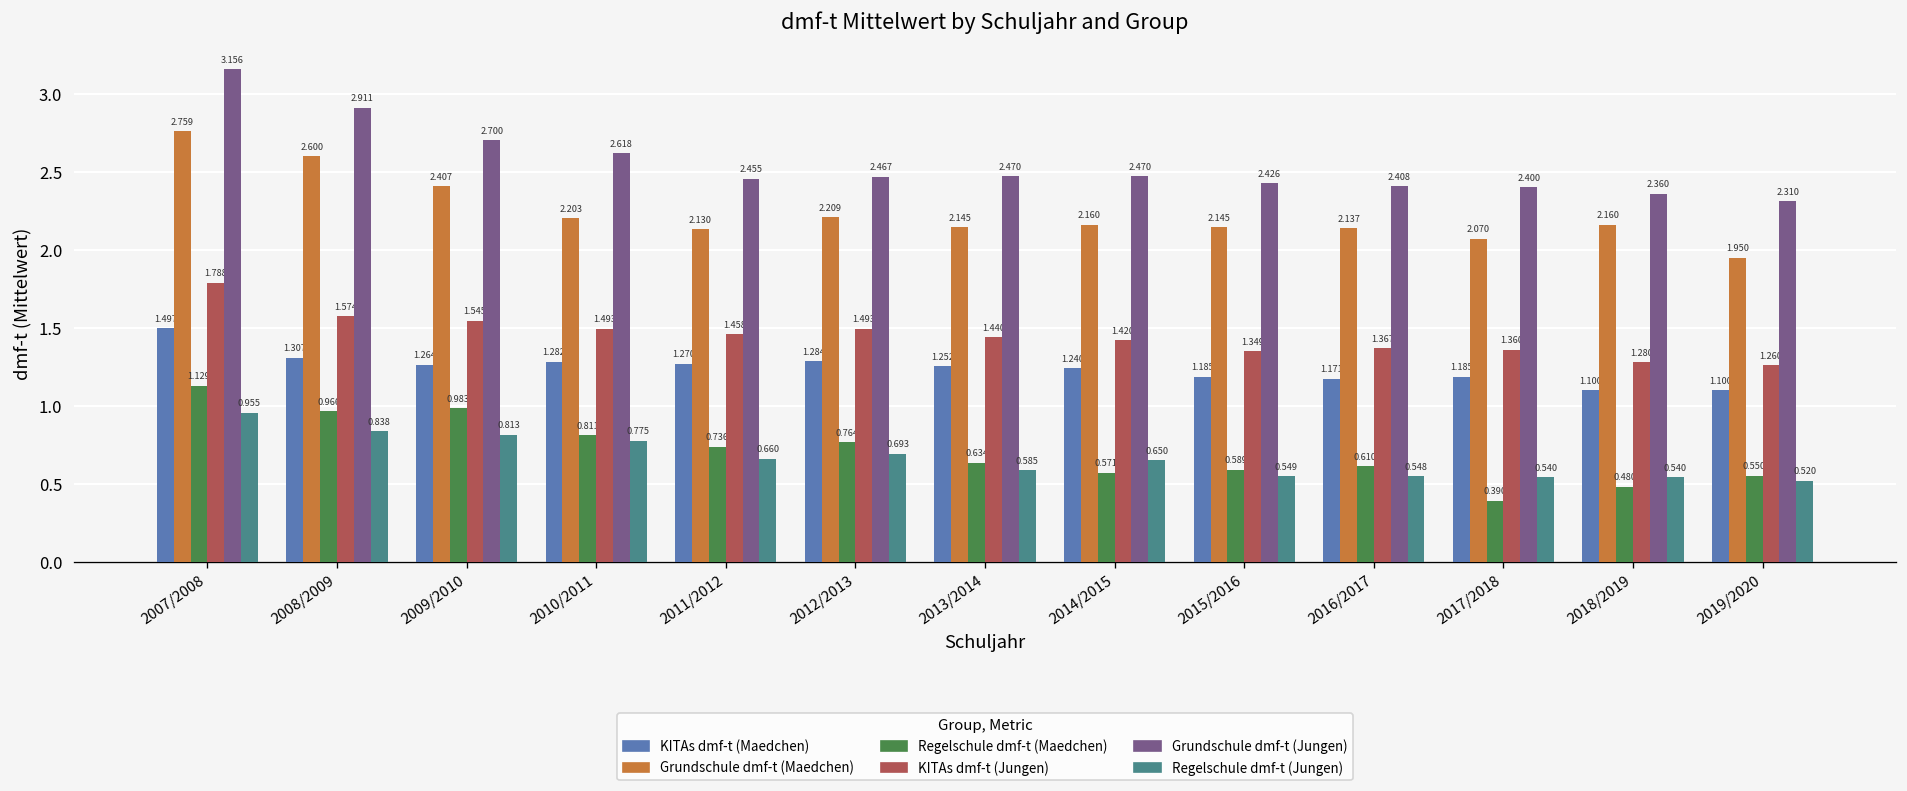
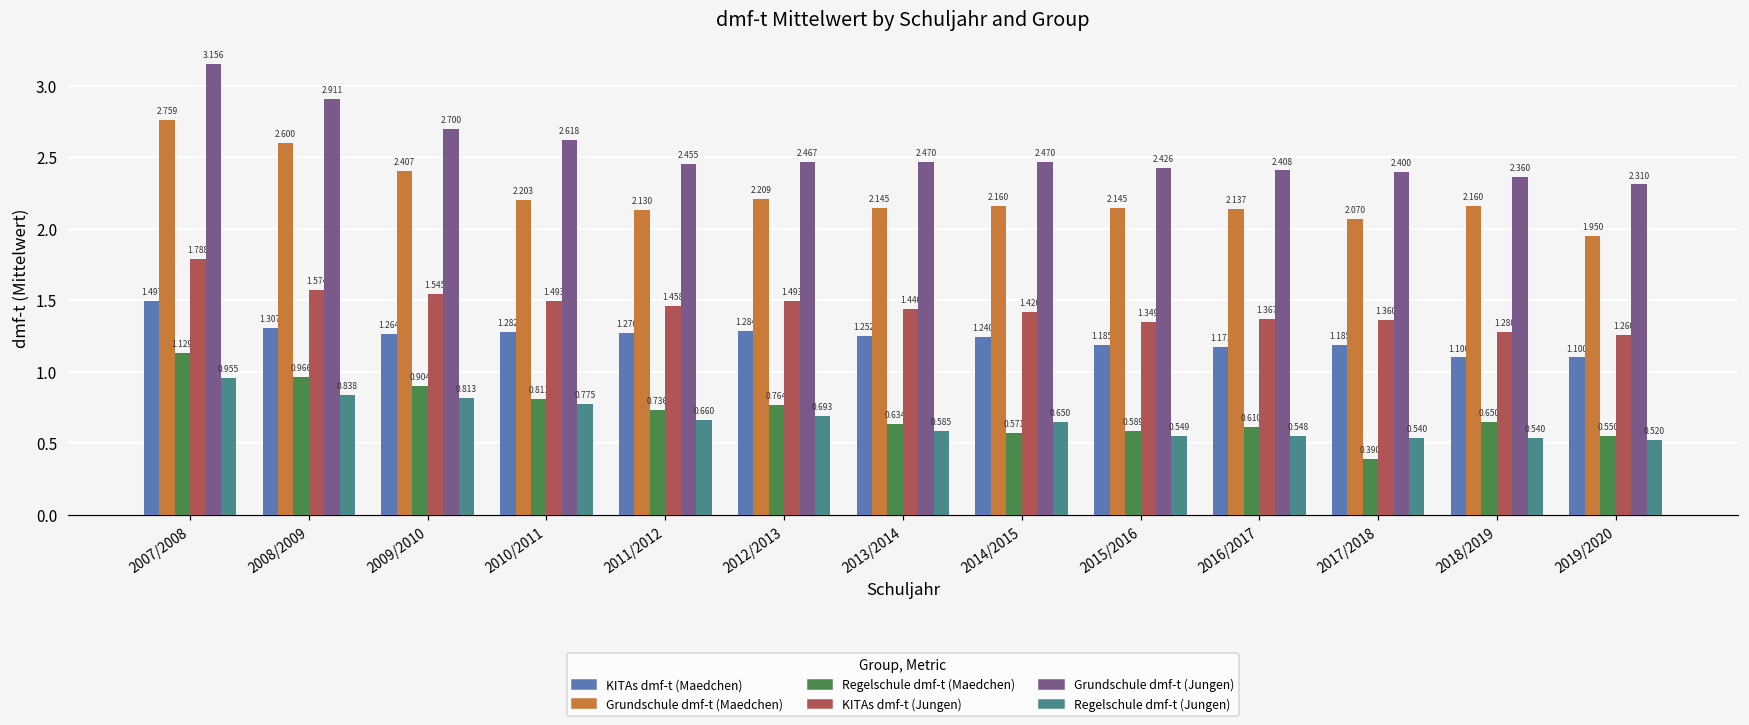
Regelschule dmf-t (Maedchen), 2009/2010: 0.983 -> 0.904
Regelschule dmf-t (Maedchen), 2018/2019: 0.480 -> 0.650
